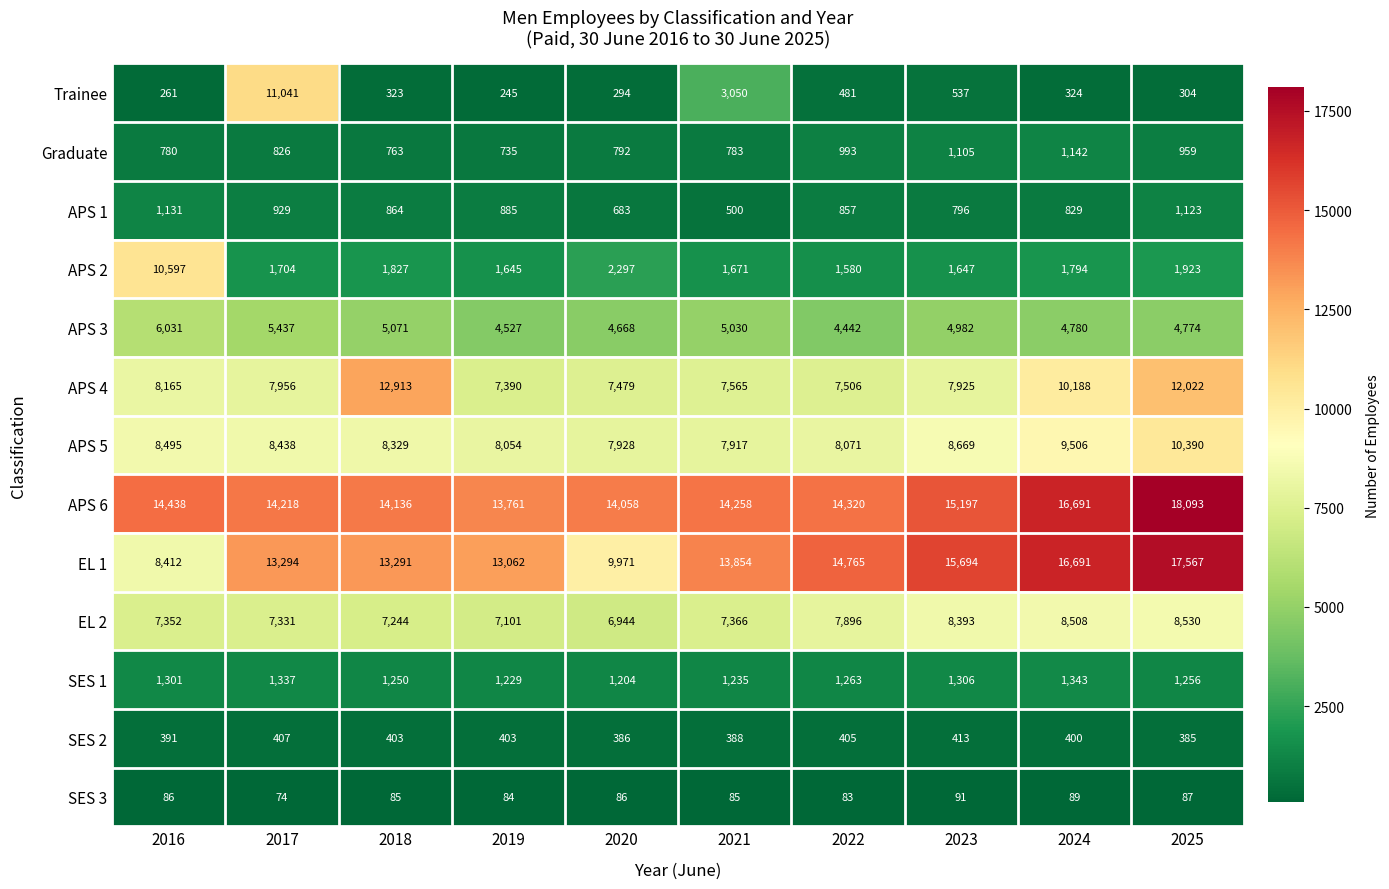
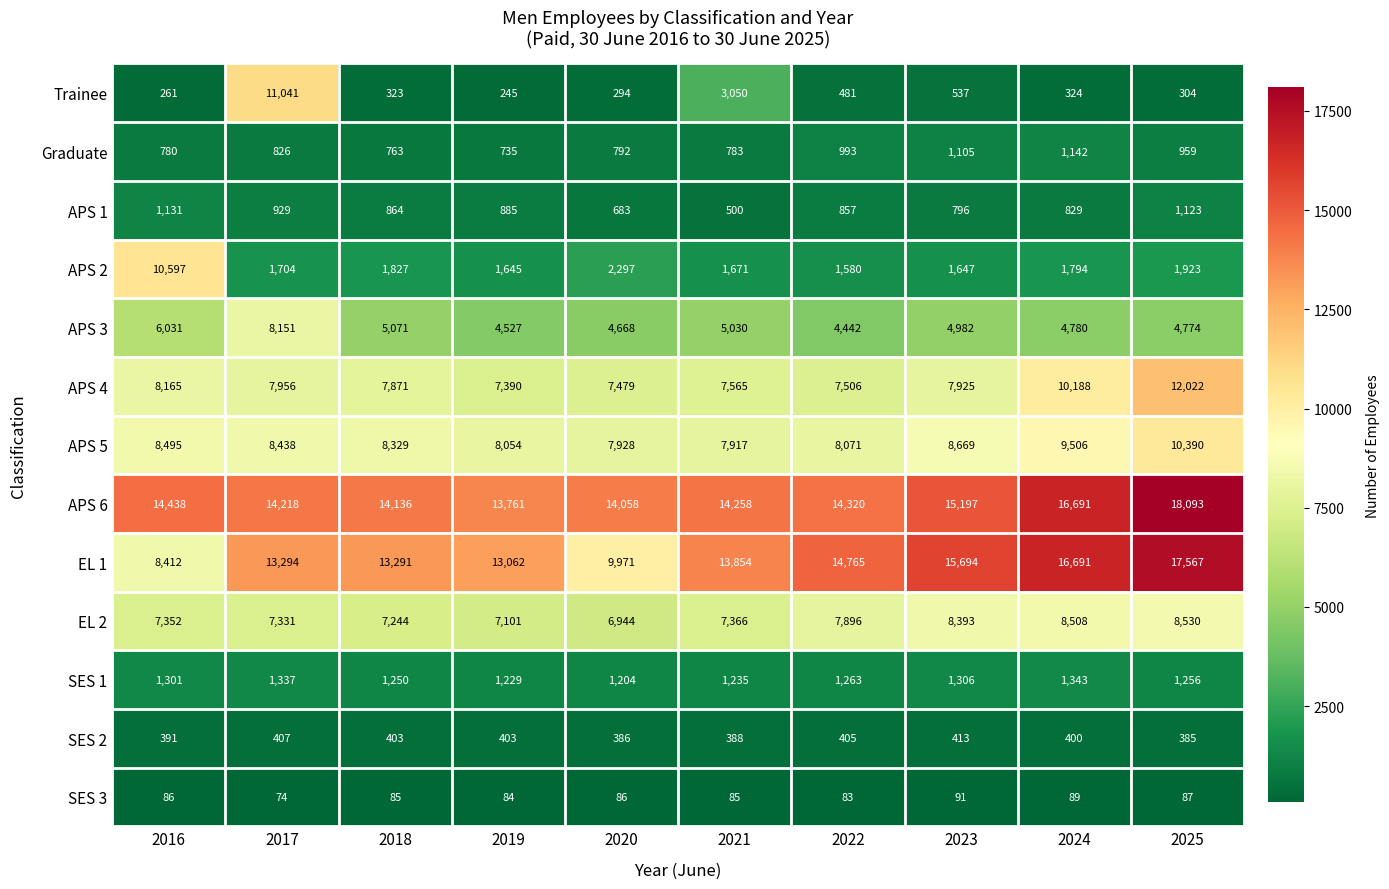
APS 3, 2017: 5,437 -> 8,151
APS 4, 2018: 12,913 -> 7,871
